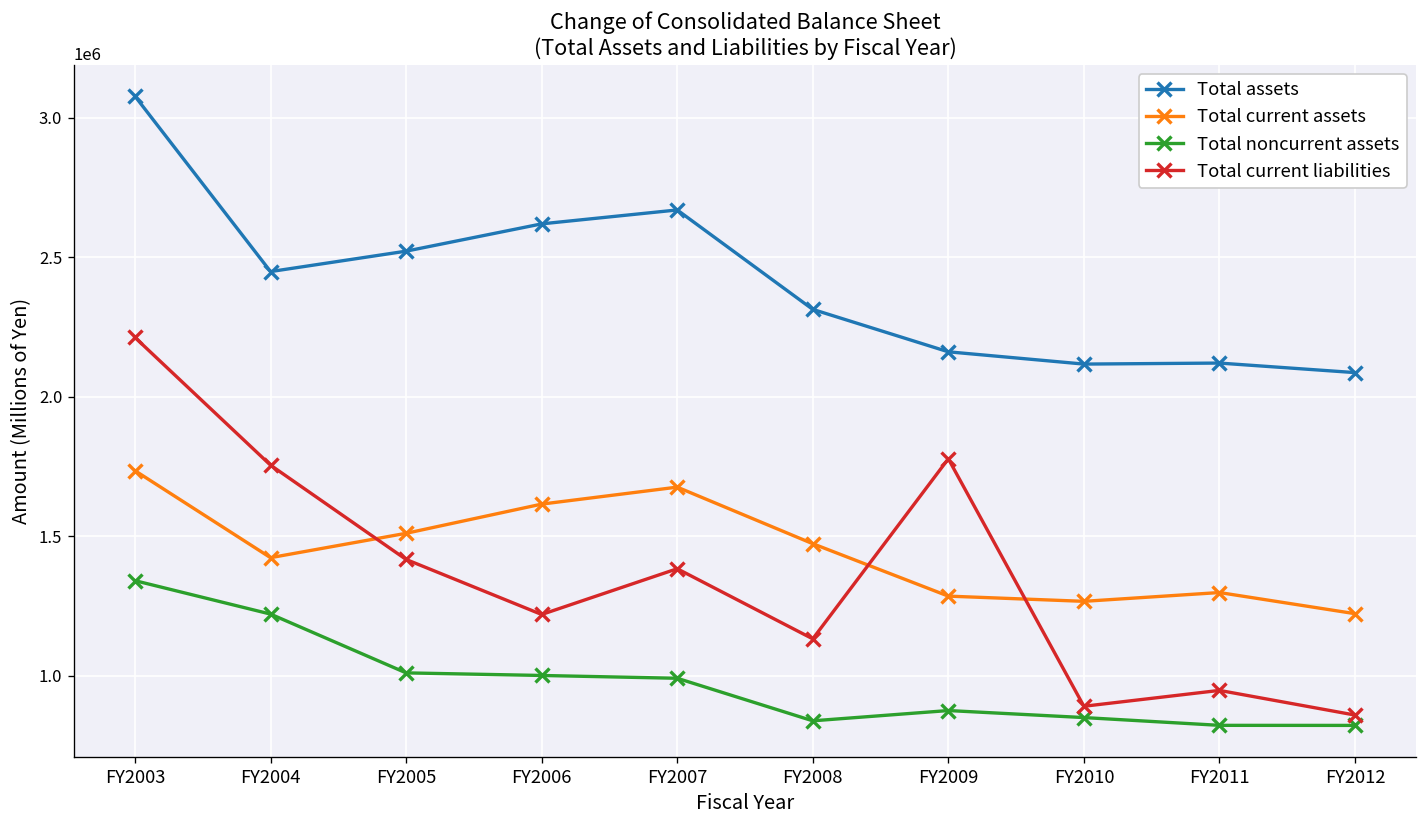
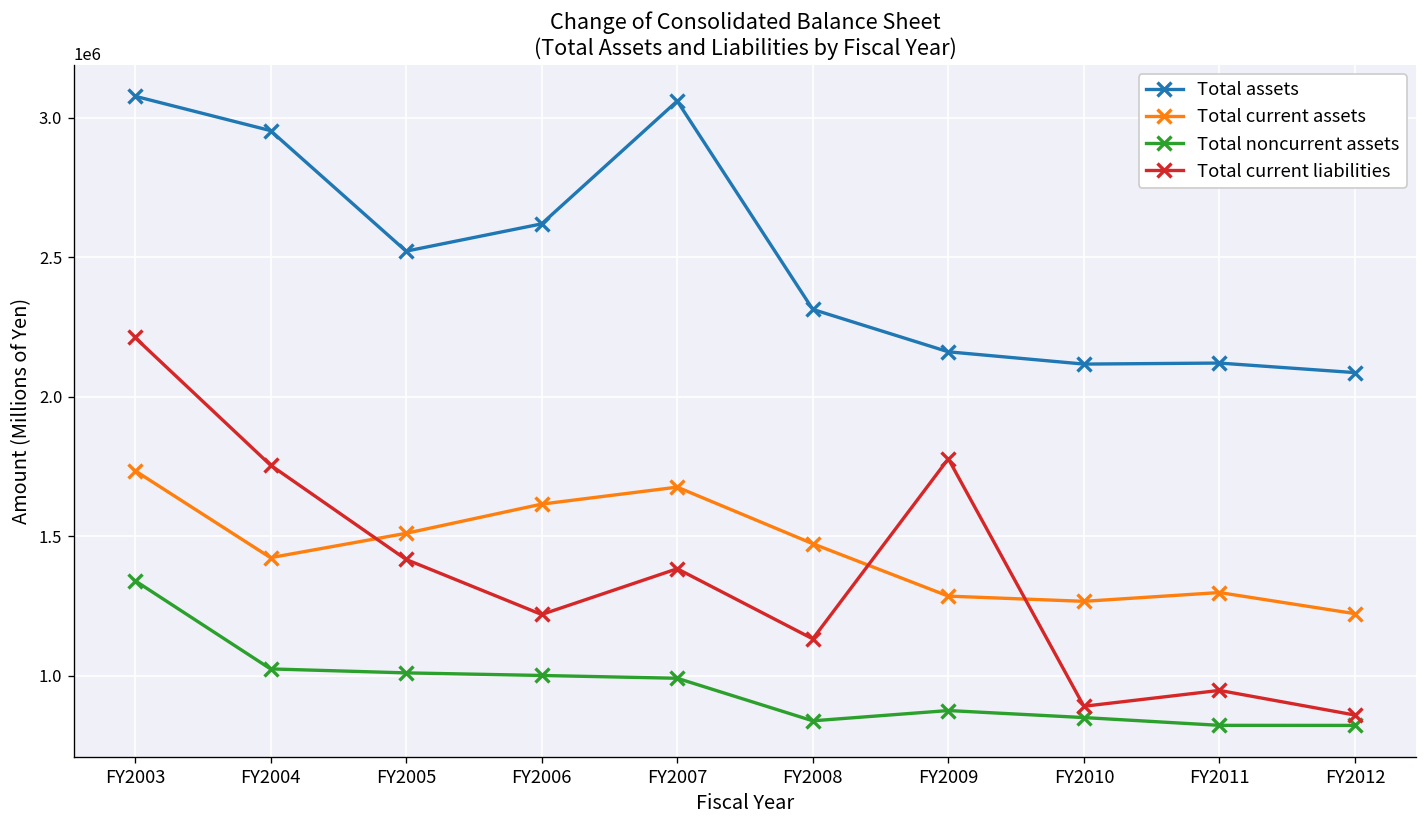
Total assets, FY2004: 2450000 -> 2950000
Total noncurrent assets, FY2004: 1220000 -> 1020000
Total assets, FY2007: 2670000 -> 3060000
